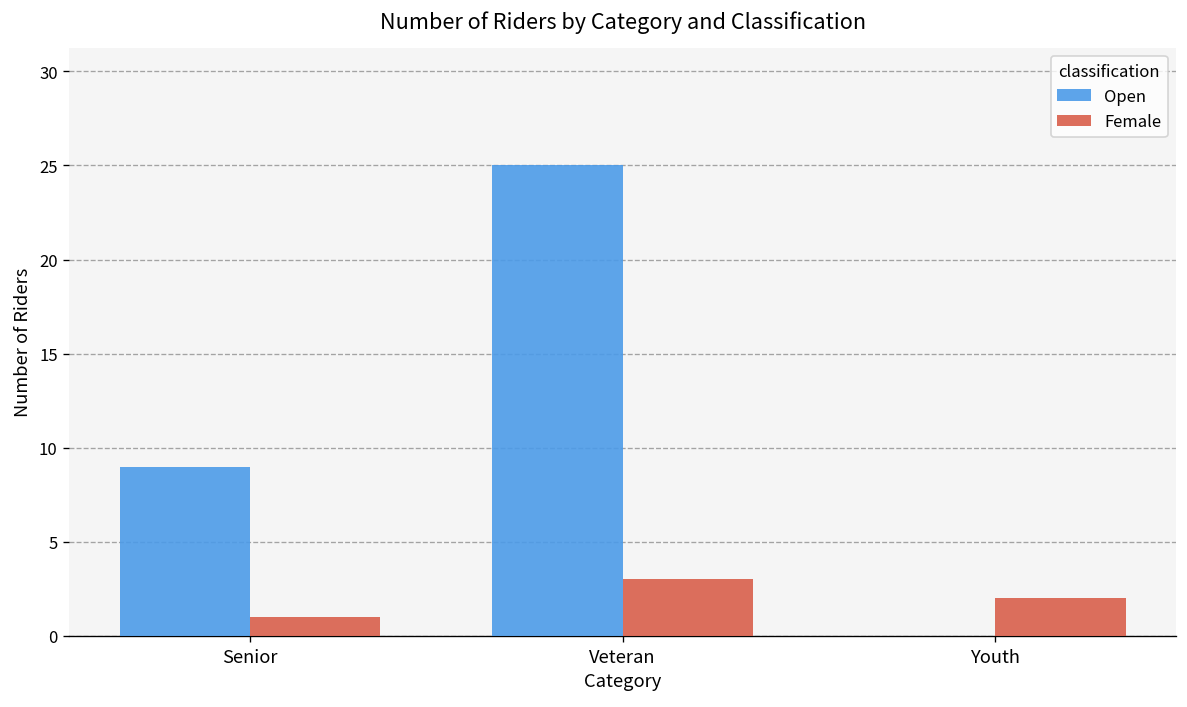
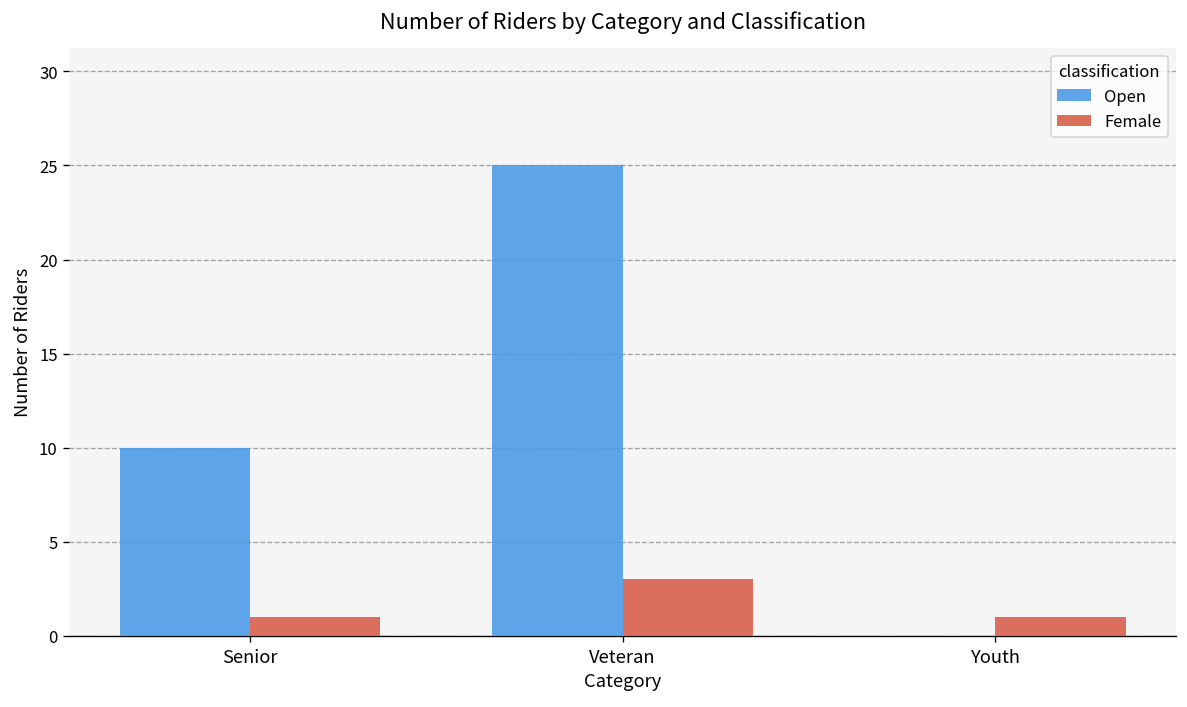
Open, Senior: 9 -> 10
Female, Youth: 2 -> 1
